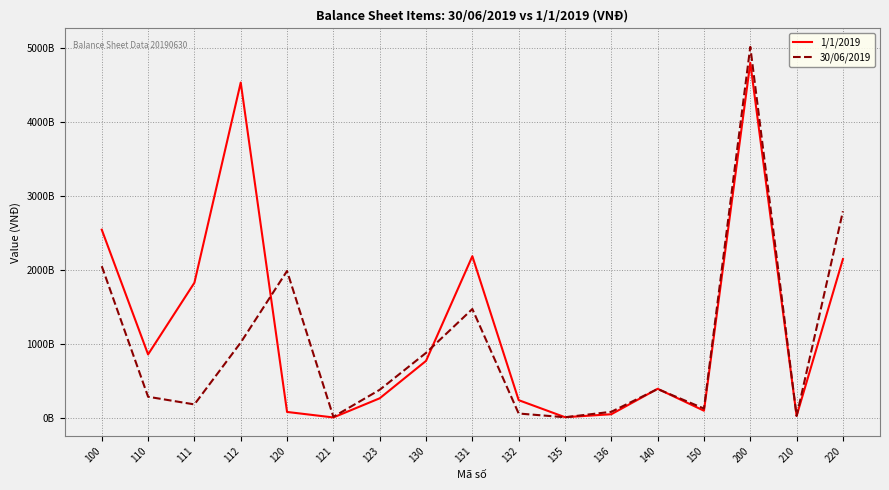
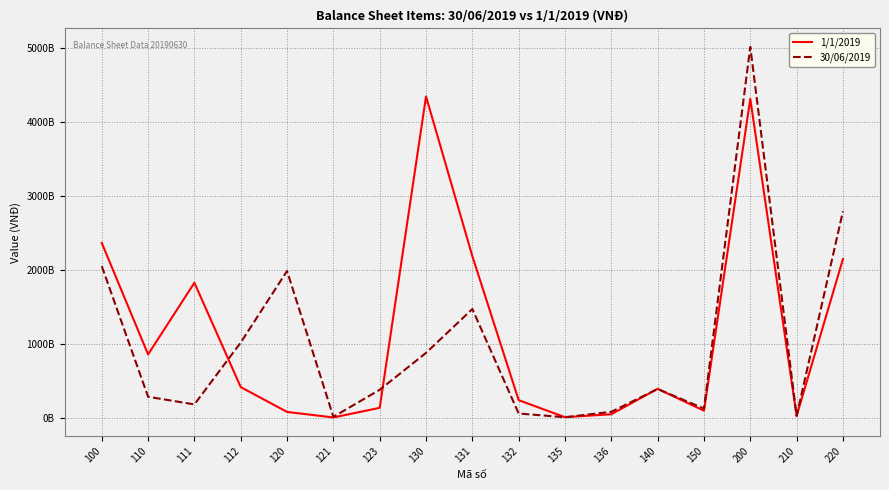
1/1/2019, 100: 2500000000000 -> 2400000000000
1/1/2019, 112: 4500000000000 -> 400000000000
1/1/2019, 123: 300000000000 -> 100000000000
1/1/2019, 130: 800000000000 -> 4300000000000
1/1/2019, 200: 4800000000000 -> 4300000000000
